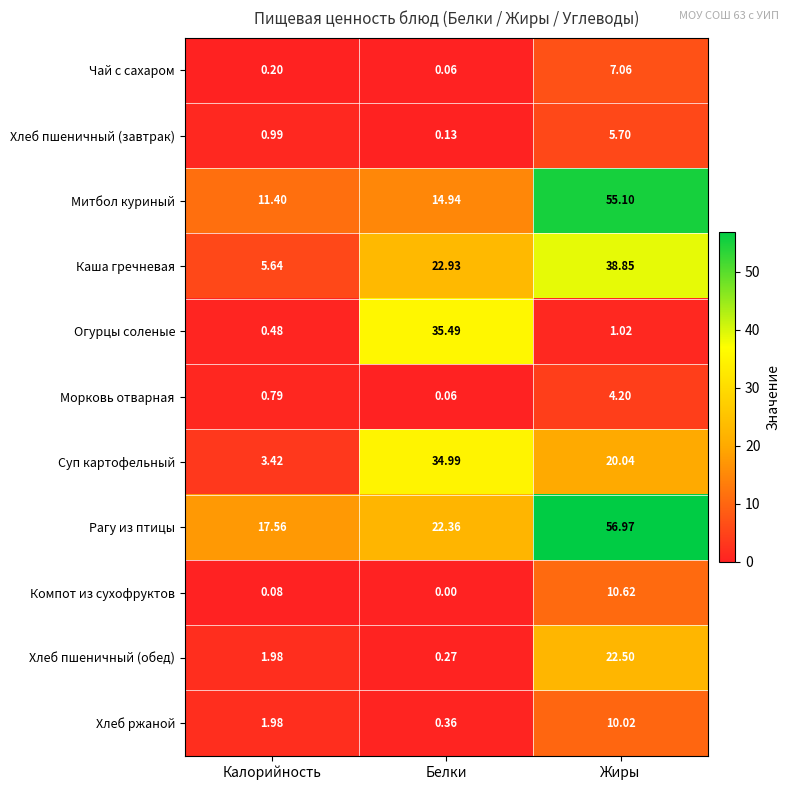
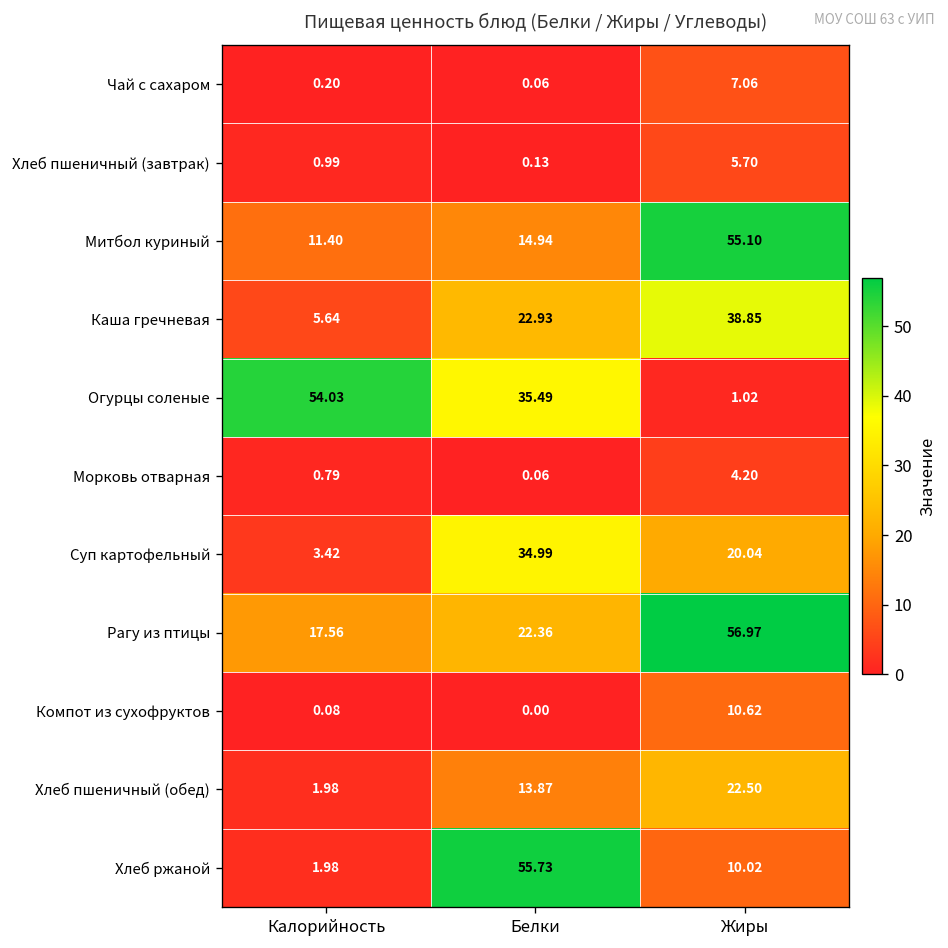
Огурцы соленые, Калорийность: 0.48 -> 54.03
Хлеб пшеничный (обед), Белки: 0.27 -> 13.87
Хлеб ржаной, Белки: 0.36 -> 55.73
